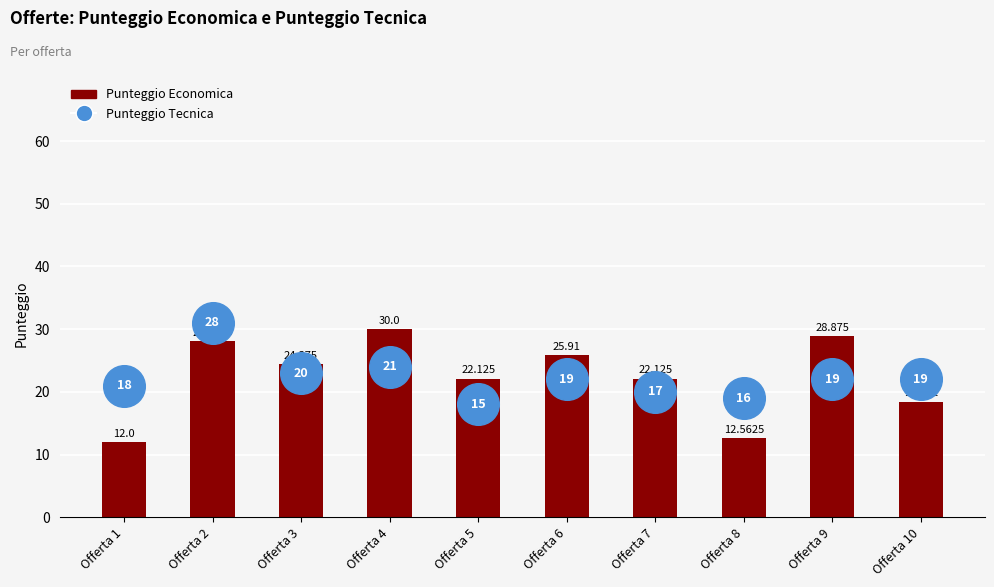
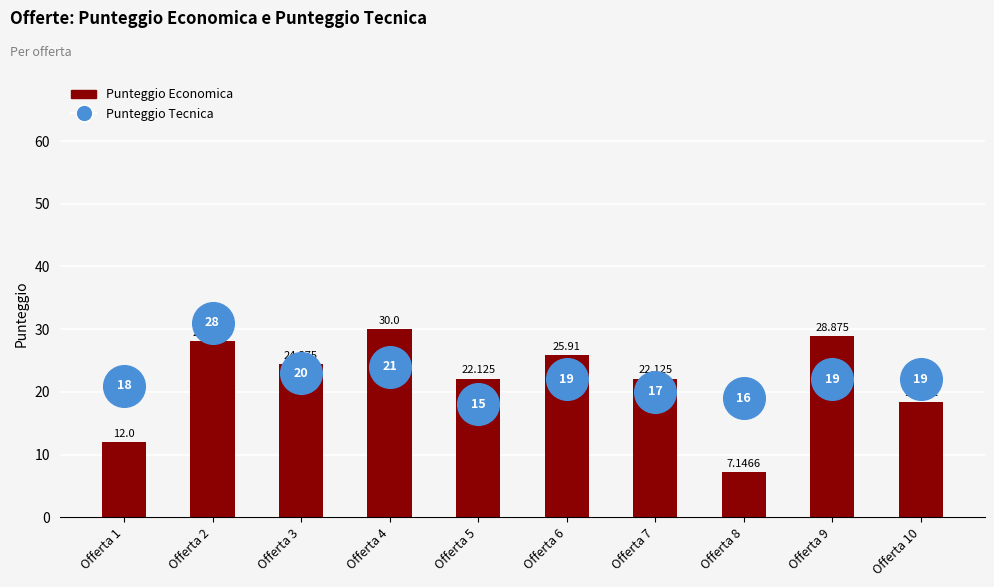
Punteggio Economica, Offerta 8: 12.5625 -> 7.1466
